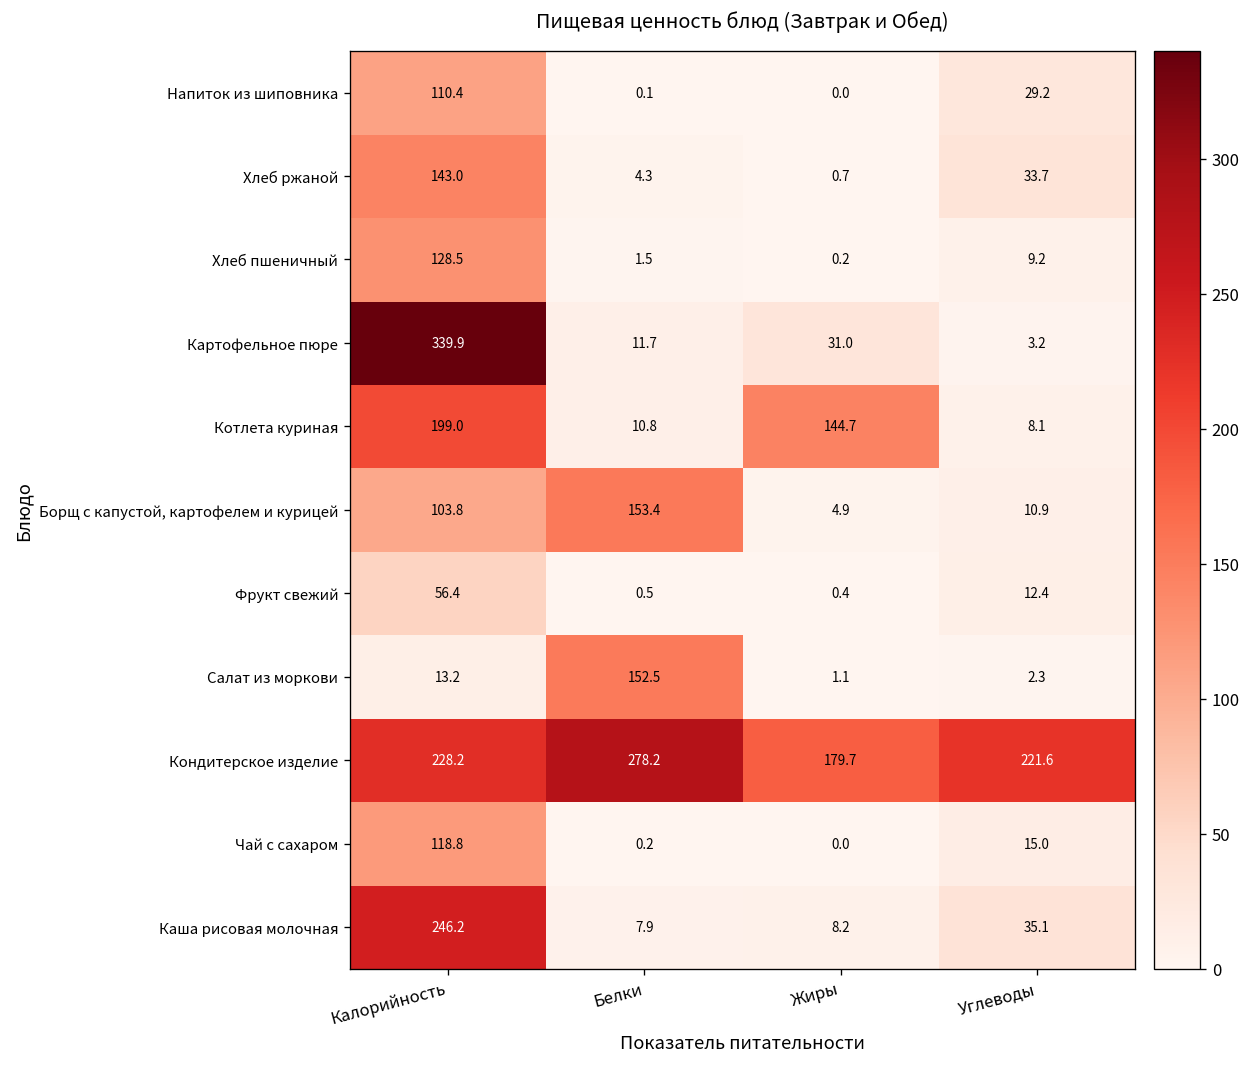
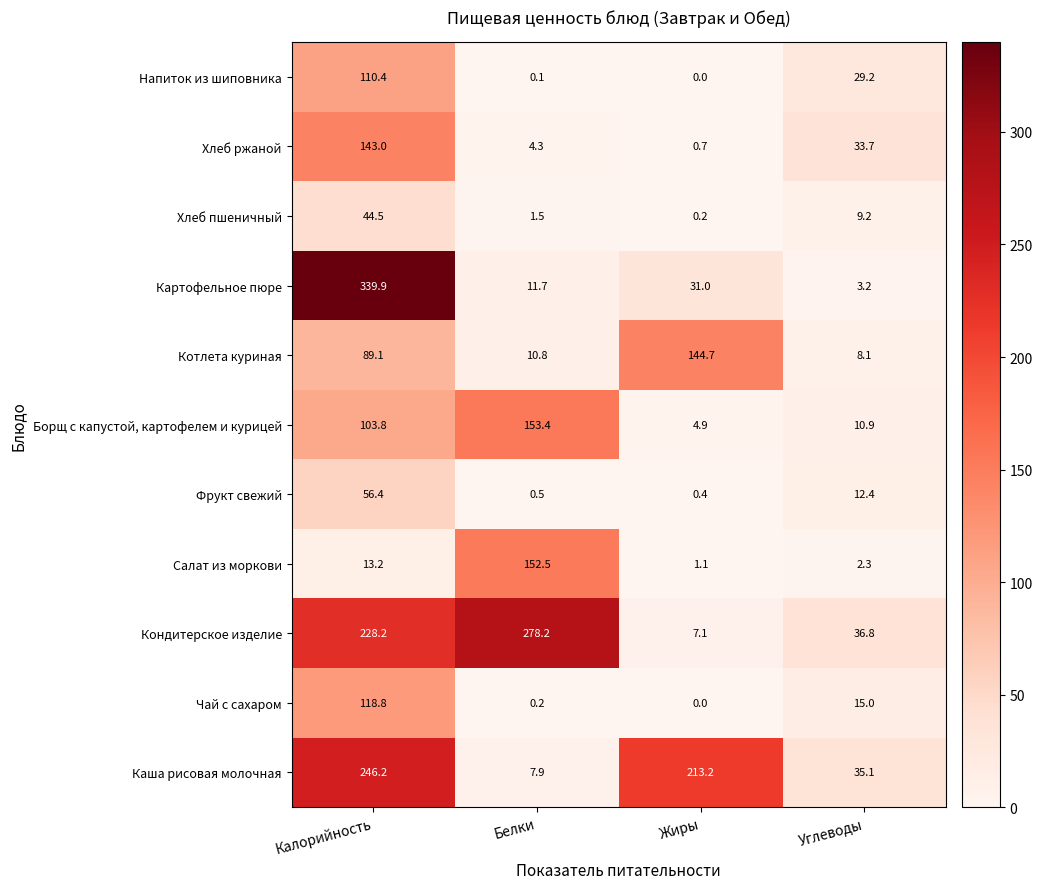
Хлеб пшеничный, Калорийность: 128.5 -> 44.5
Котлета куриная, Калорийность: 199.0 -> 89.1
Кондитерское изделие, Жиры: 179.7 -> 7.1
Кондитерское изделие, Углеводы: 221.6 -> 36.8
Каша рисовая молочная, Жиры: 8.2 -> 213.2
